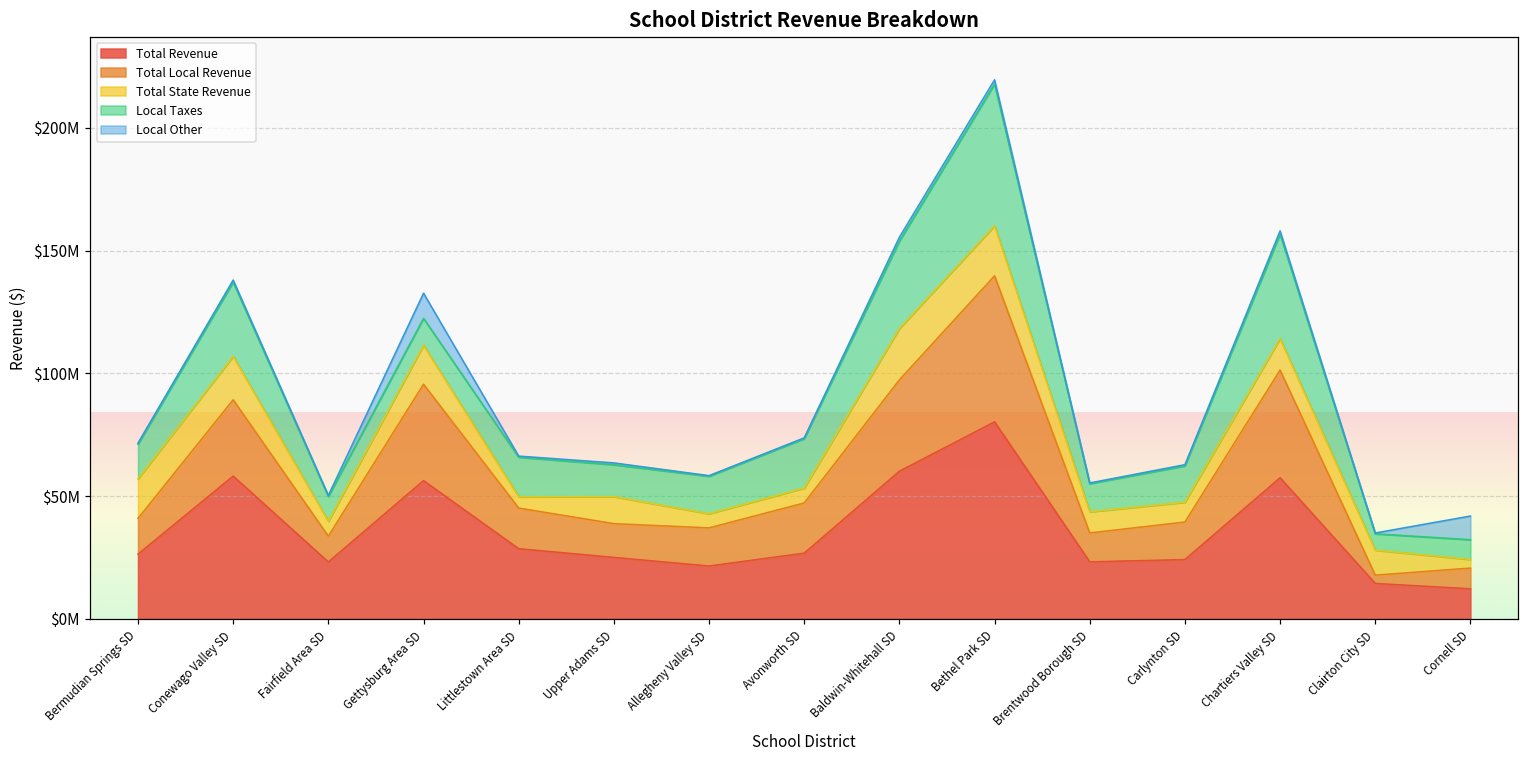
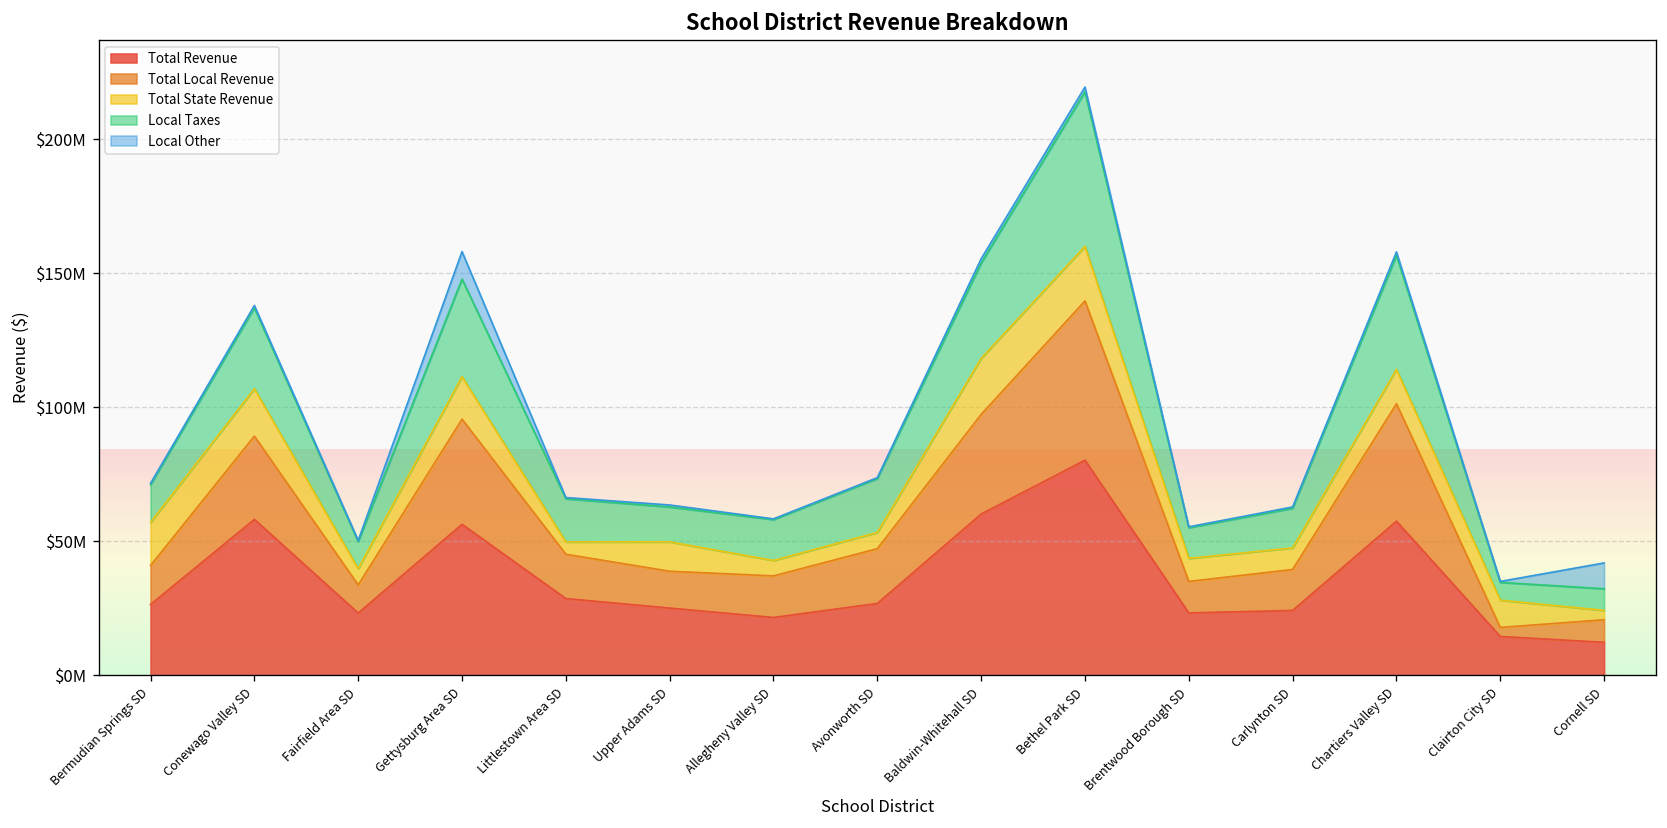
Local Taxes, Gettysburg Area SD: $11000000 -> $36000000
